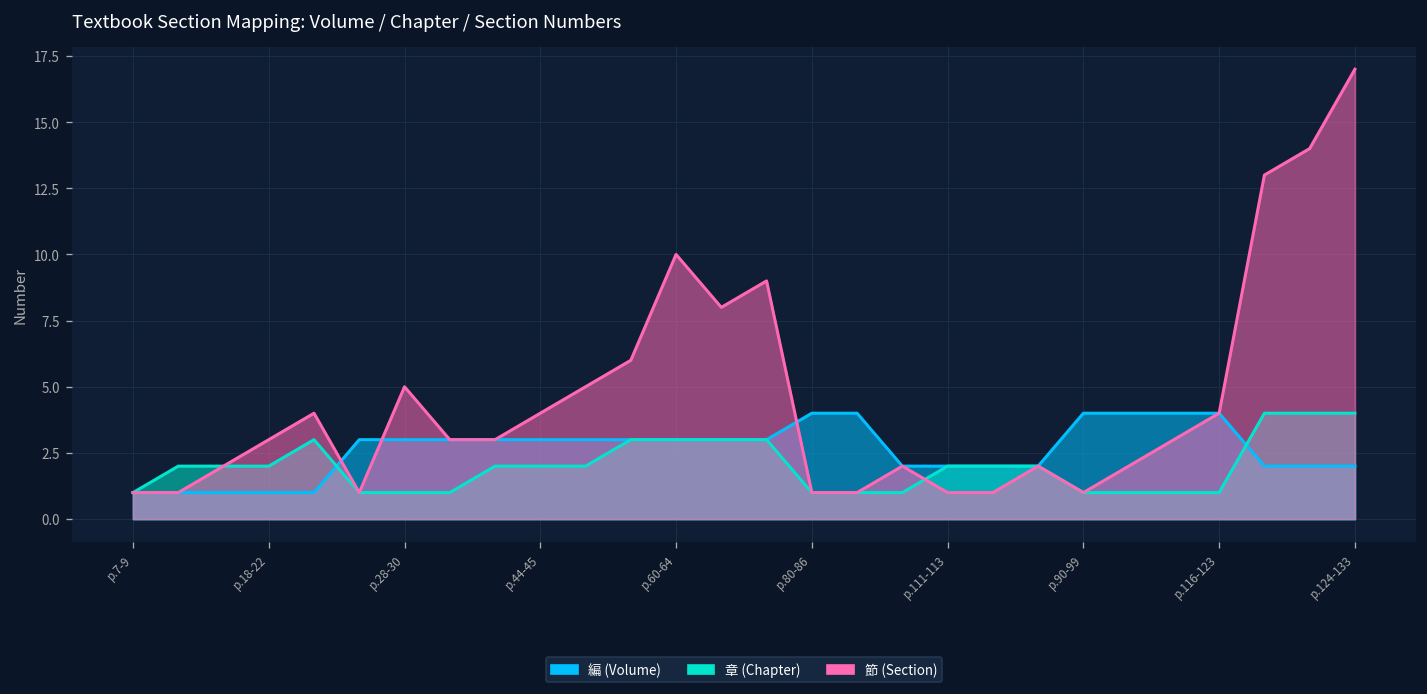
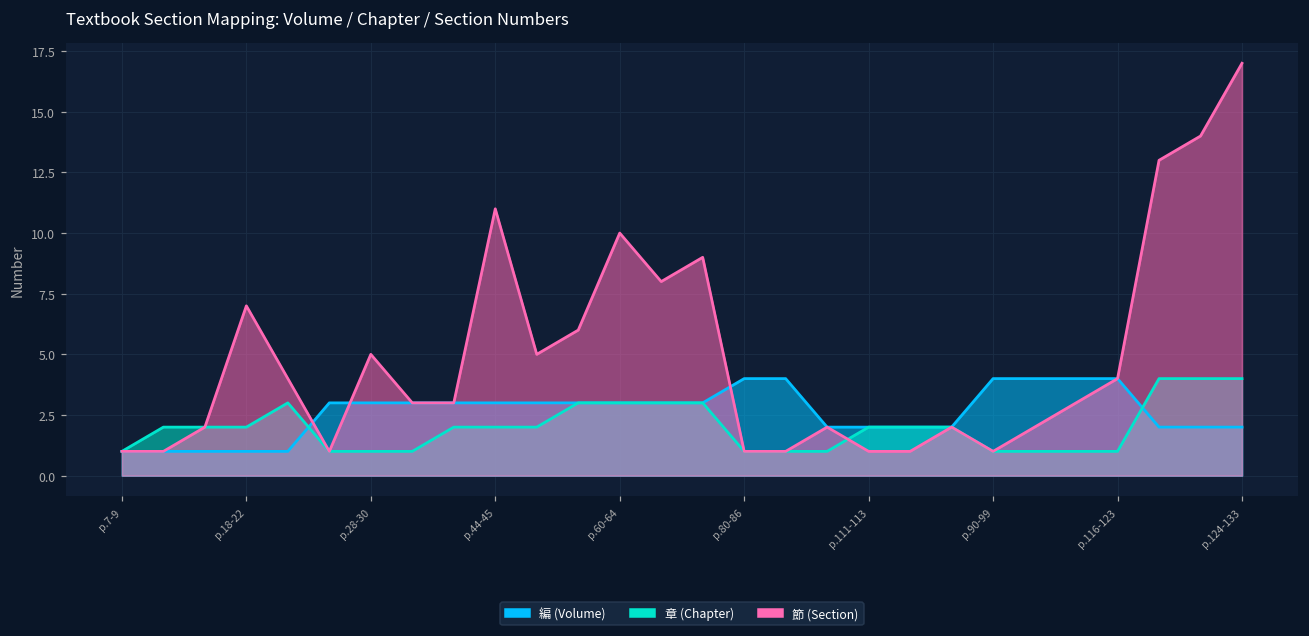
節 (Section), p.18-22: 3 -> 7
節 (Section), p.44-45: 4 -> 11
